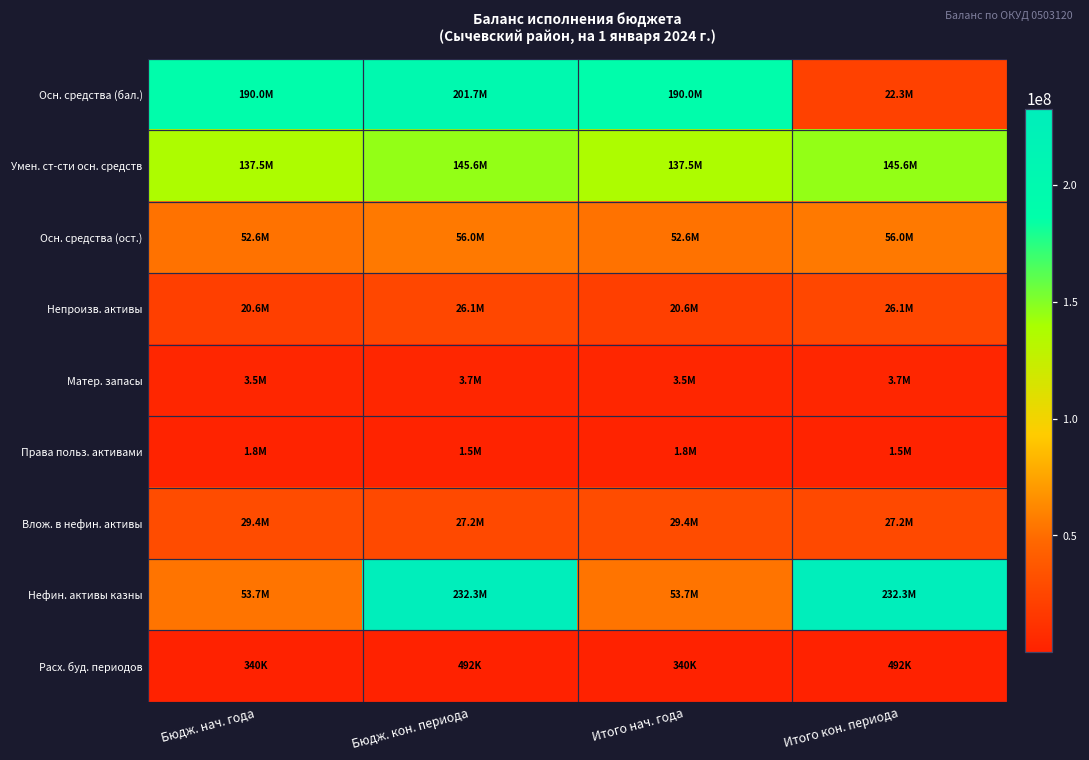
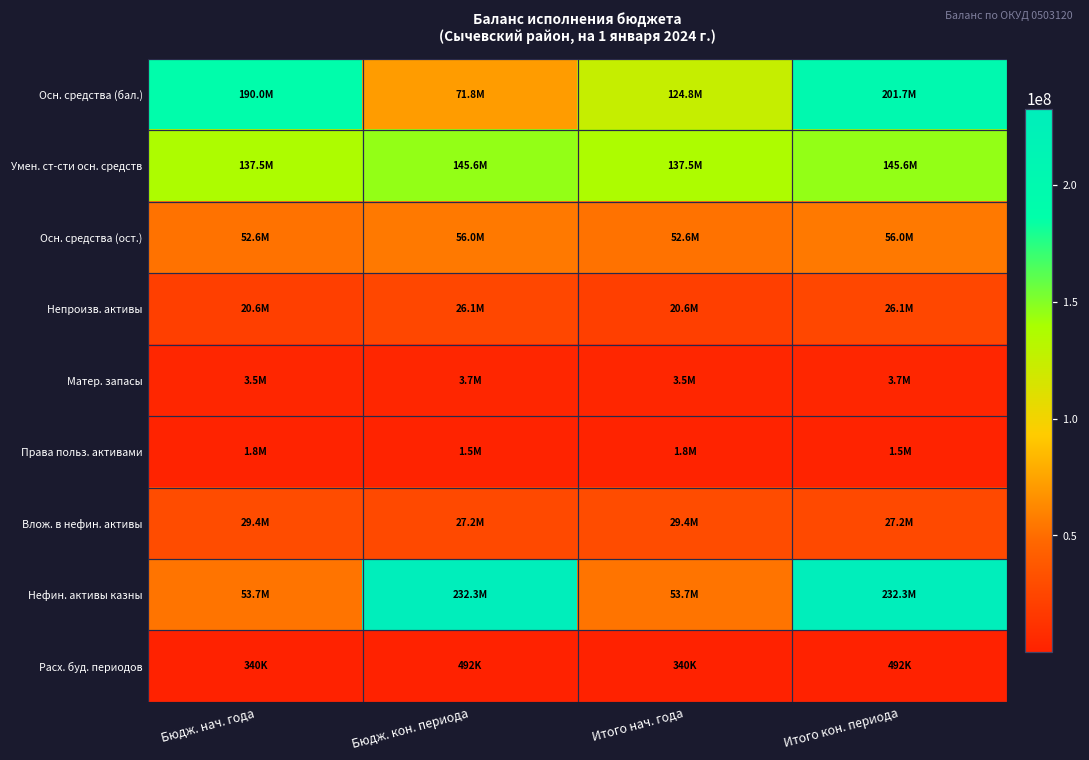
Осн. средства (бал.), Бюдж. кон. периода: 201.7M -> 71.8M
Осн. средства (бал.), Итого нач. года: 190.0M -> 124.8M
Осн. средства (бал.), Итого кон. периода: 22.3M -> 201.7M
